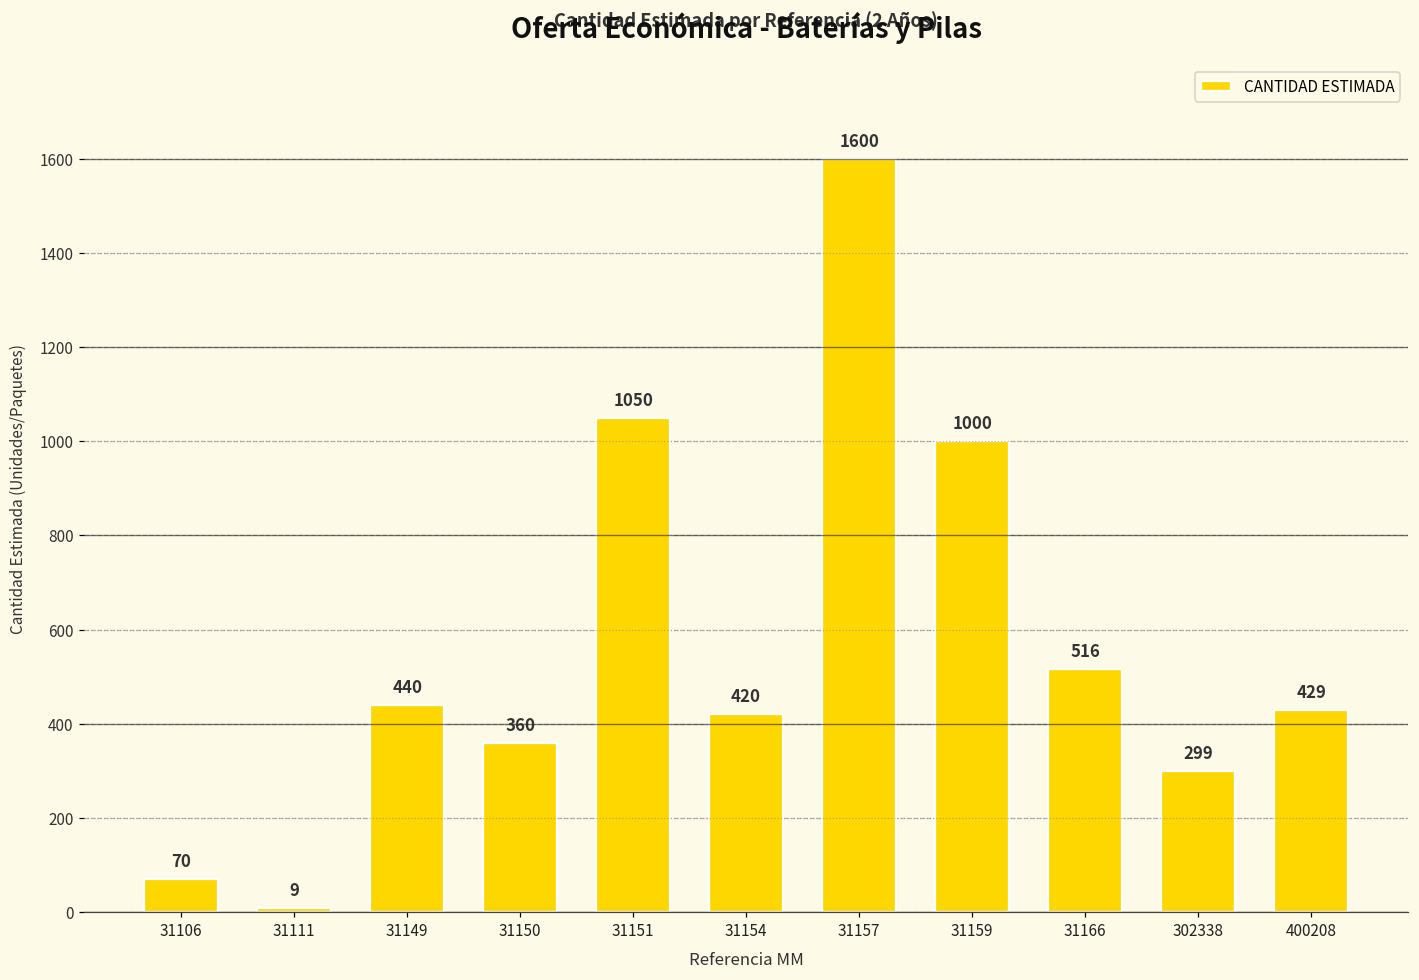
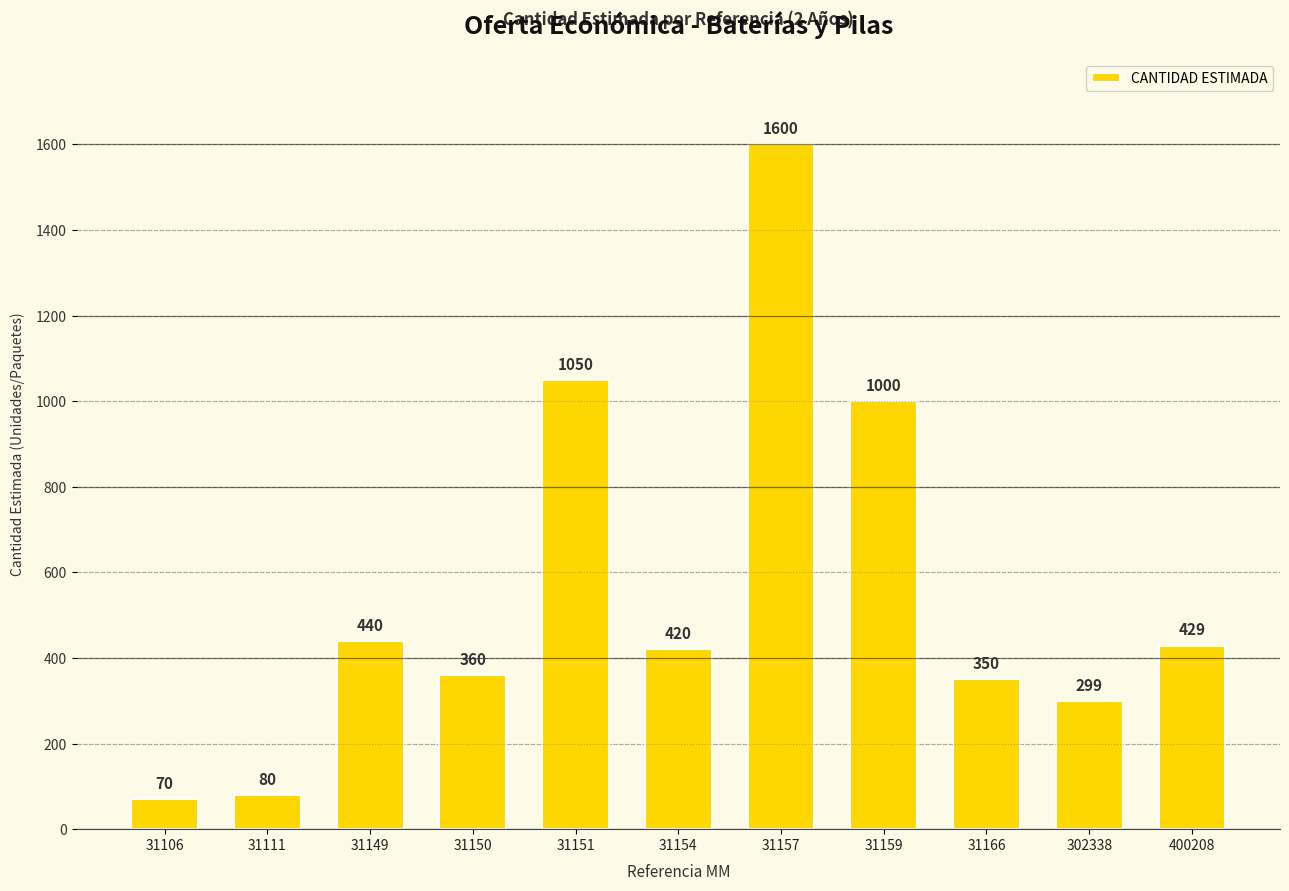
31111: 9 -> 80
31166: 516 -> 350
